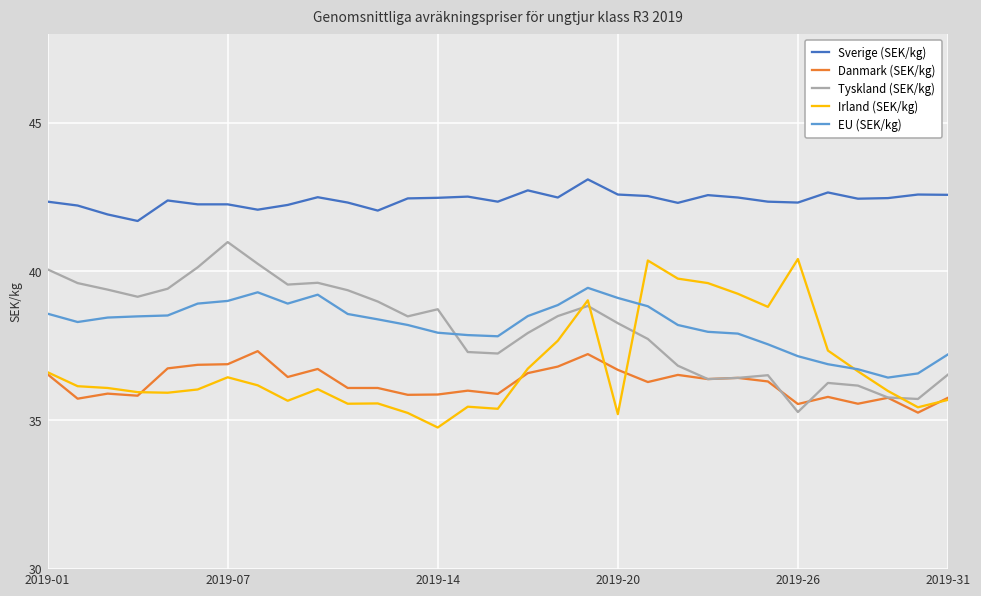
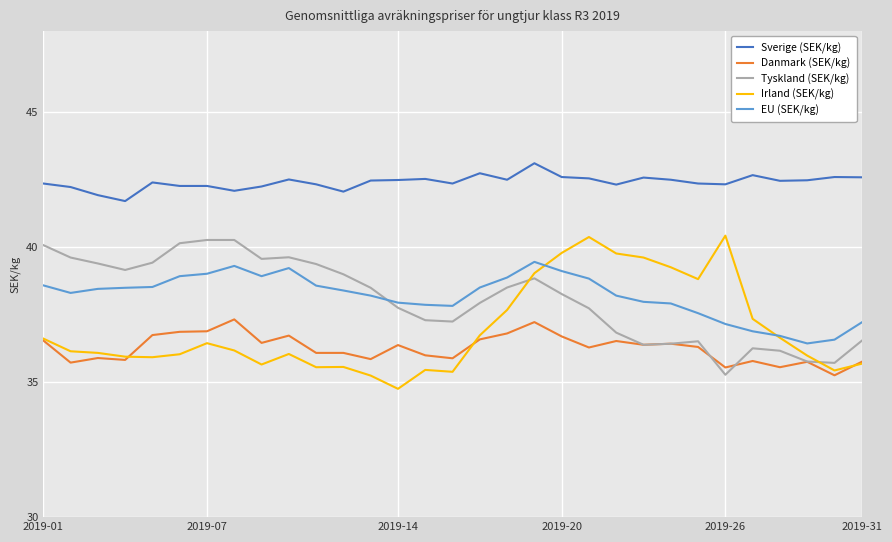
Tyskland (SEK/kg), 2019-07: 41.0 -> 40.3
Danmark (SEK/kg), 2019-14: 35.9 -> 36.4
Tyskland (SEK/kg), 2019-14: 38.7 -> 37.8
Irland (SEK/kg), 2019-20: 35.2 -> 39.8
